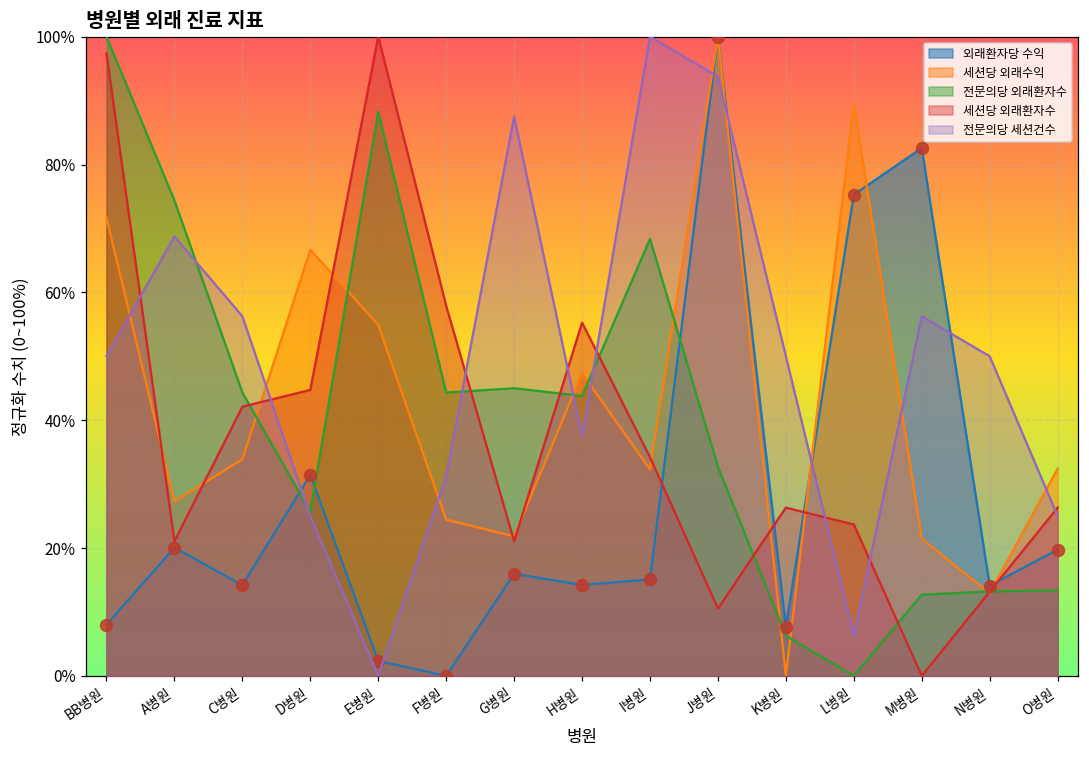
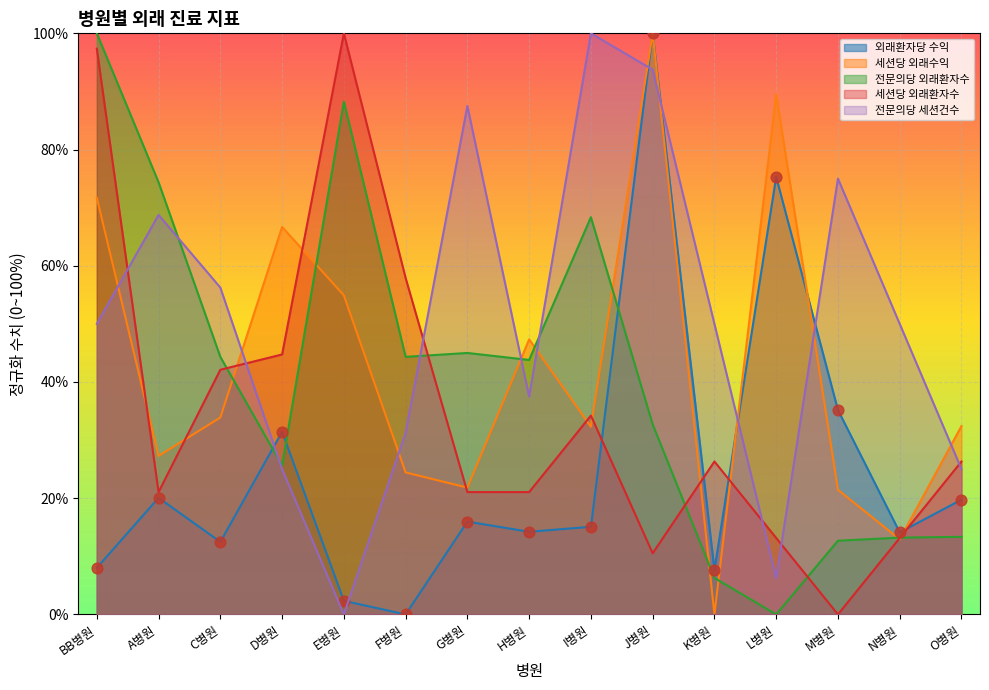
외래환자당 수익, C병원: 14% -> 12%
세션당 외래환자수, H병원: 55% -> 21%
세션당 외래환자수, L병원: 24% -> 13%
외래환자당 수익, M병원: 83% -> 35%
전문의당 세션건수, M병원: 56% -> 75%
